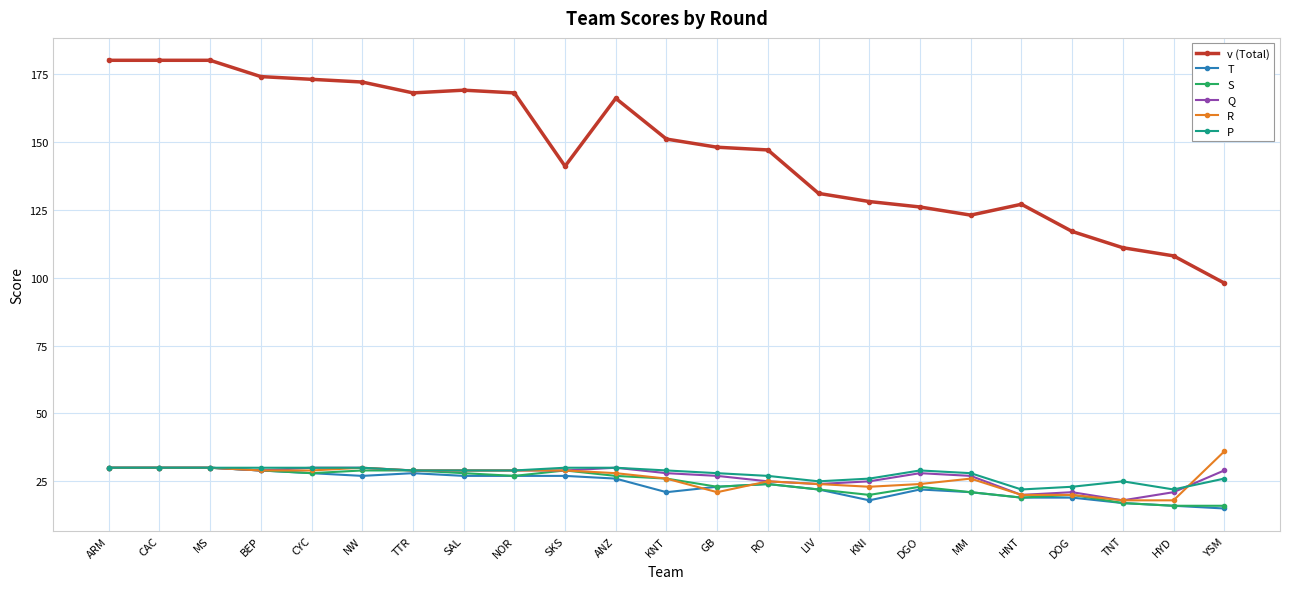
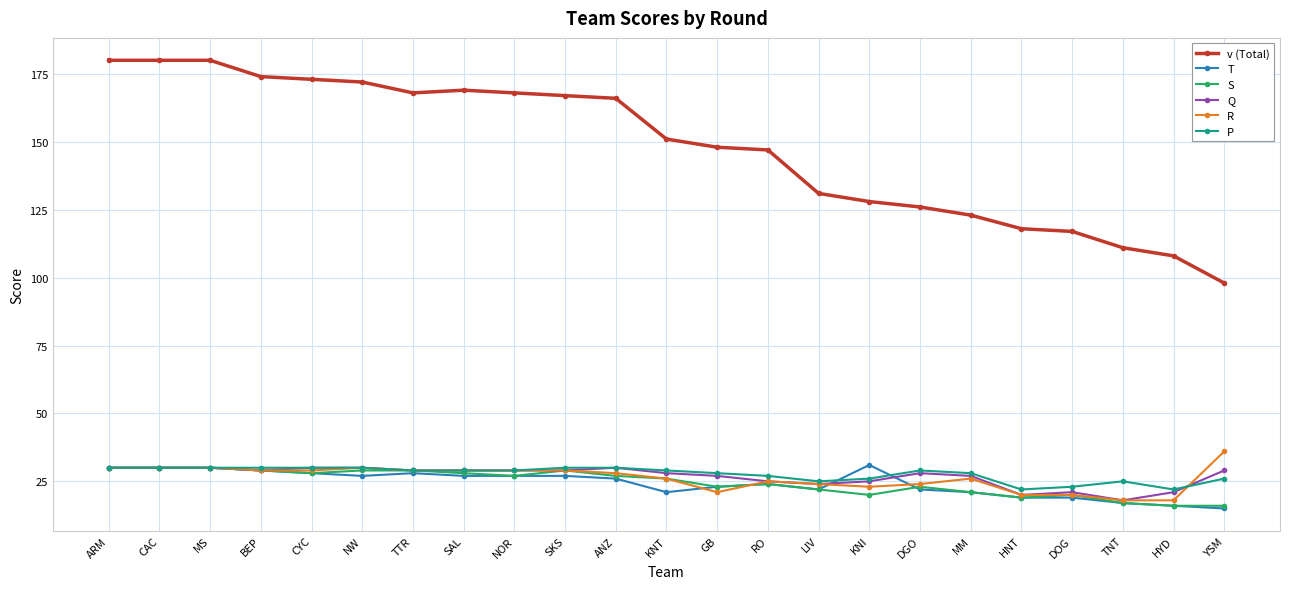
v (Total), SKS: 141 -> 167
T, KNI: 18 -> 31
v (Total), HNT: 127 -> 118
